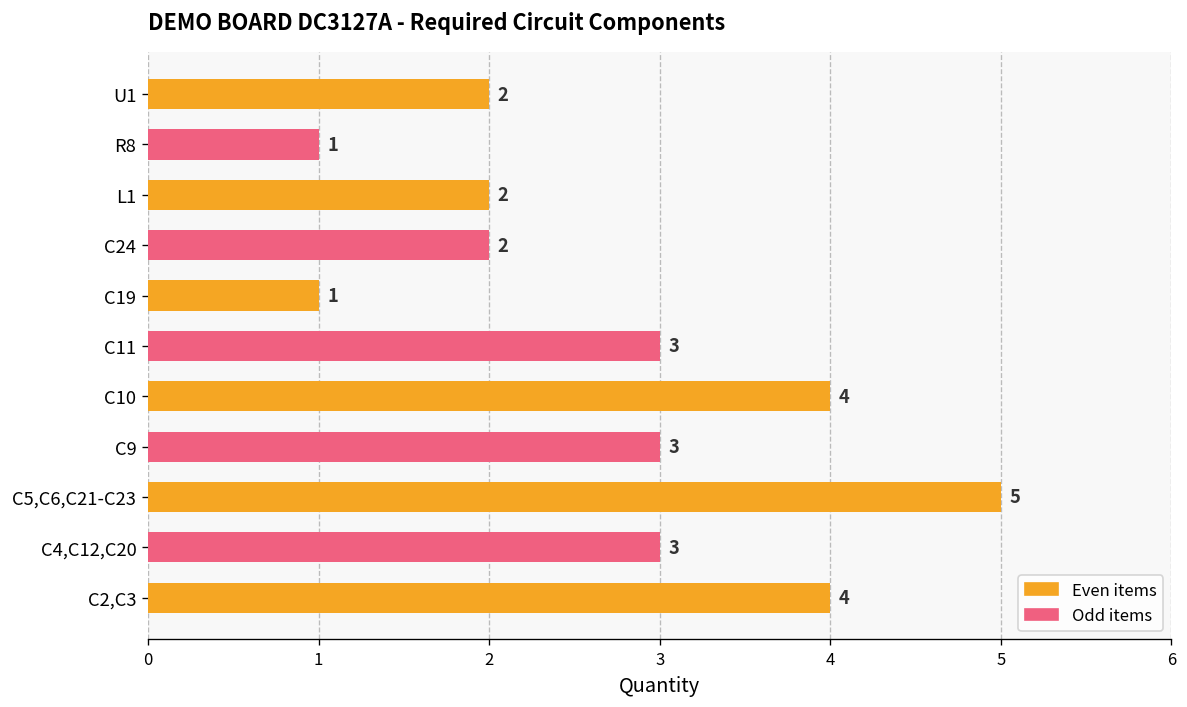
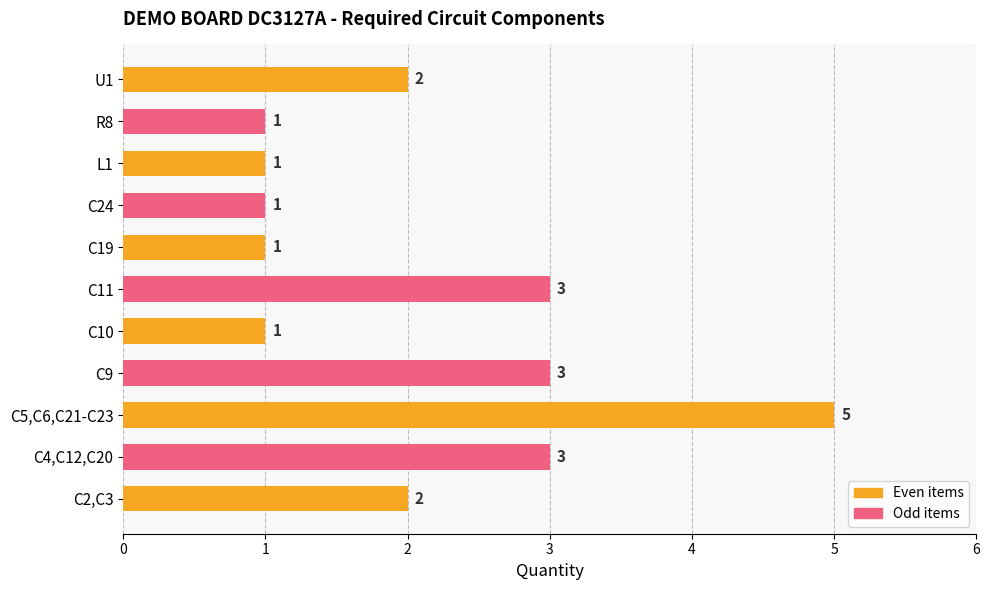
L1: 2 -> 1
C24: 2 -> 1
C10: 4 -> 1
C2,C3: 4 -> 2
